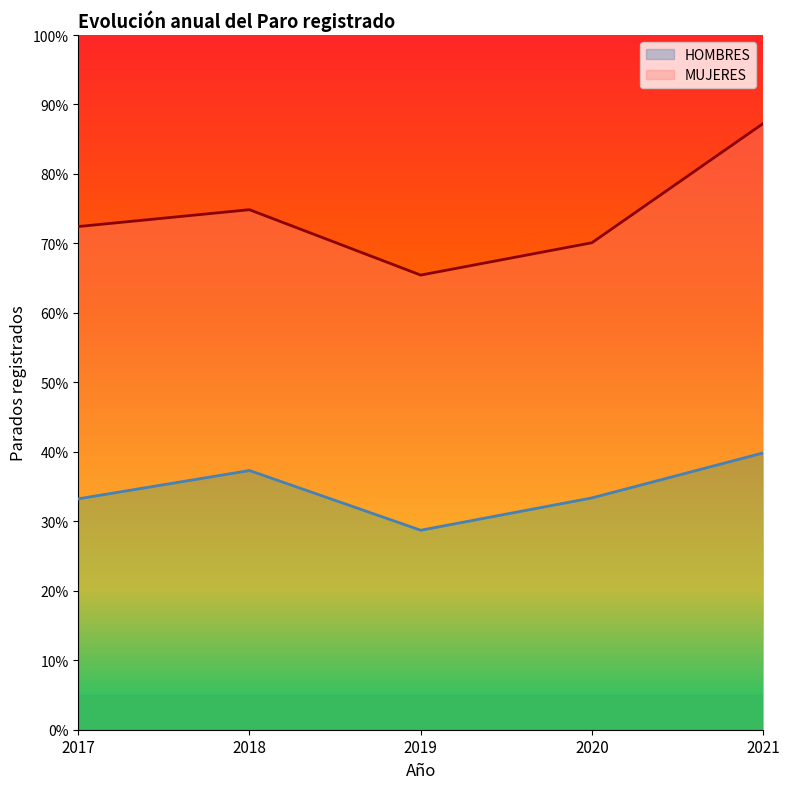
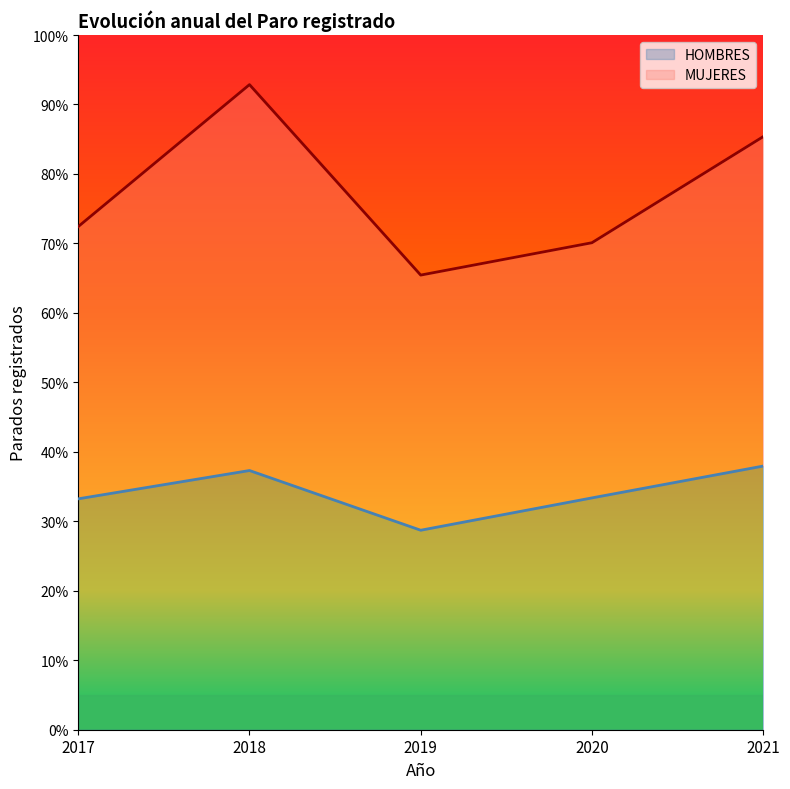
MUJERES, 2018: 38% -> 56%
HOMBRES, 2021: 40% -> 38%
